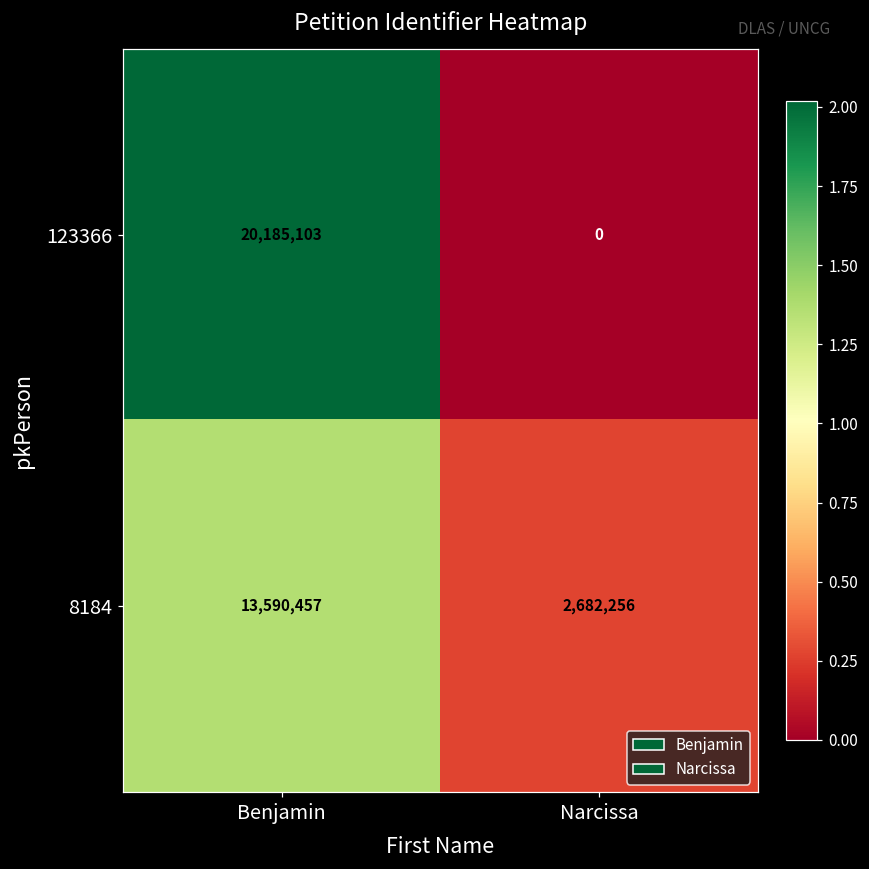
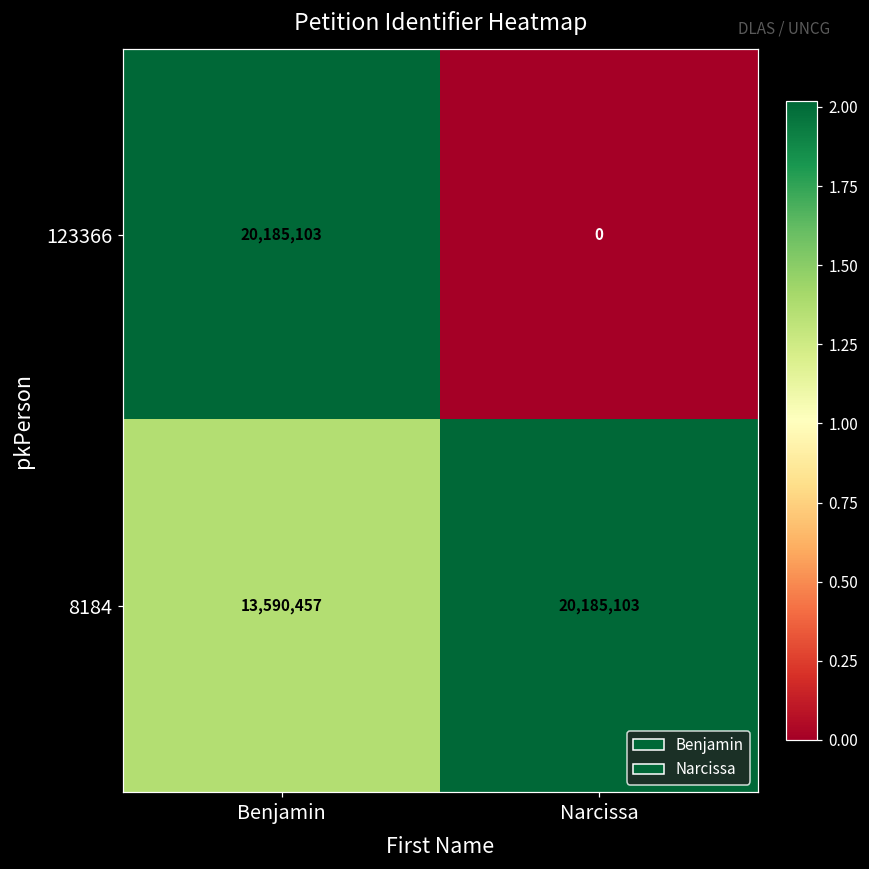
8184, Narcissa: 2,682,256 -> 20,185,103
